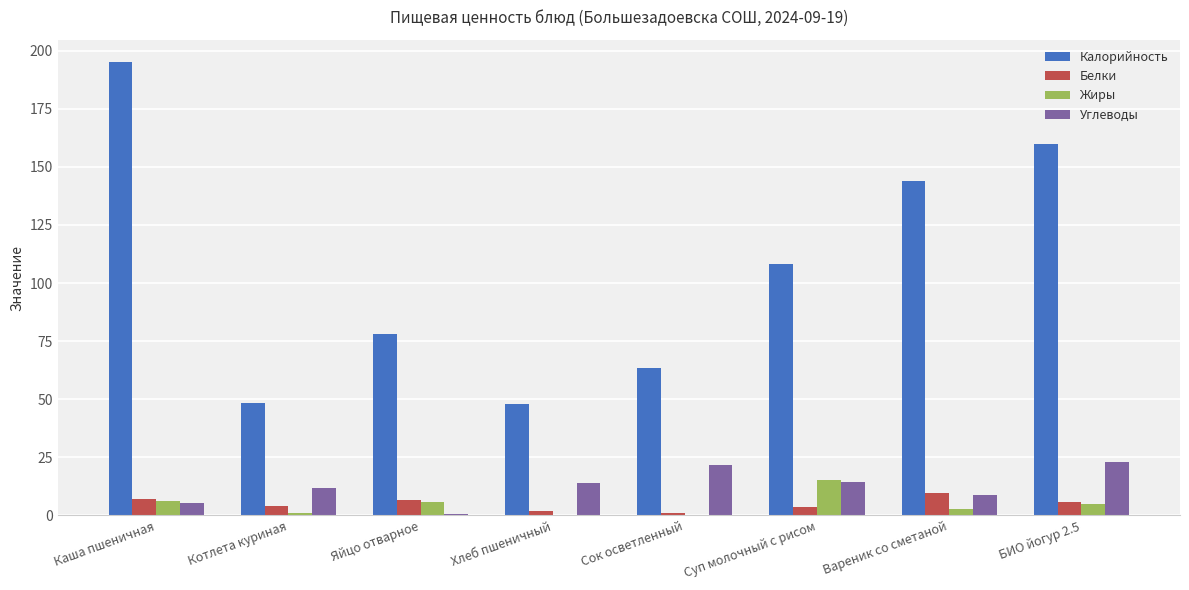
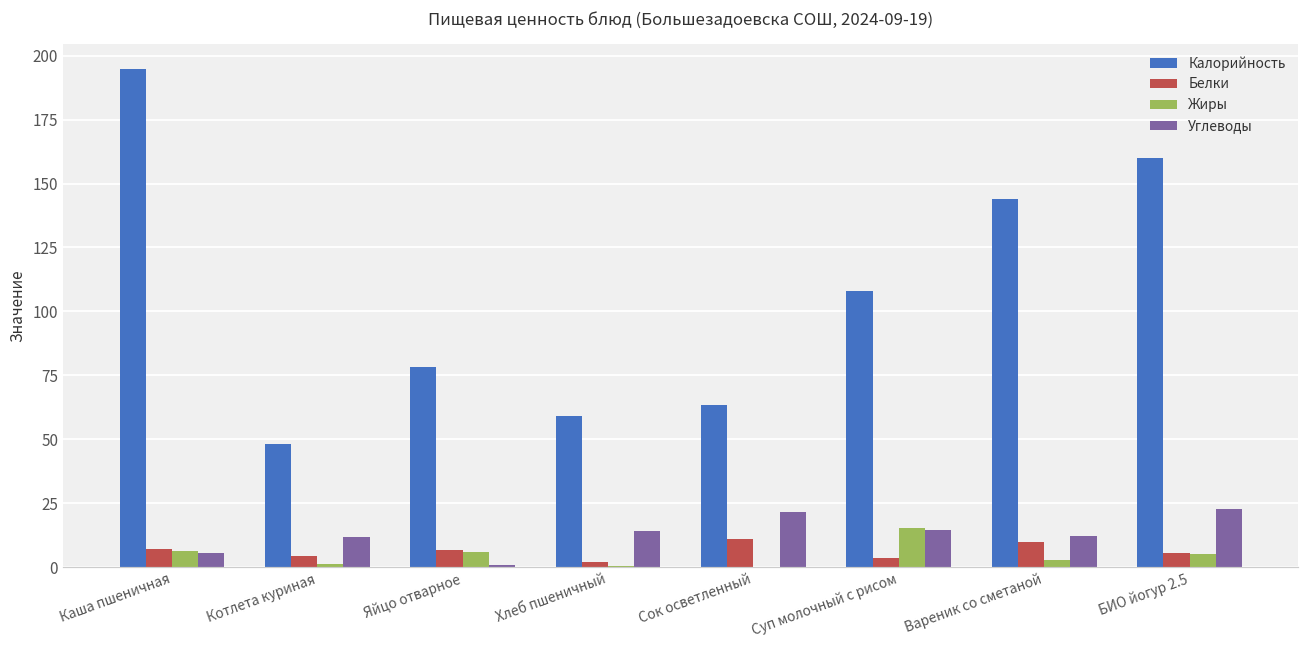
Калорийность, Хлеб пшеничный: 48 -> 59
Белки, Сок осветленный: 1 -> 11
Углеводы, Вареник со сметаной: 9 -> 12
